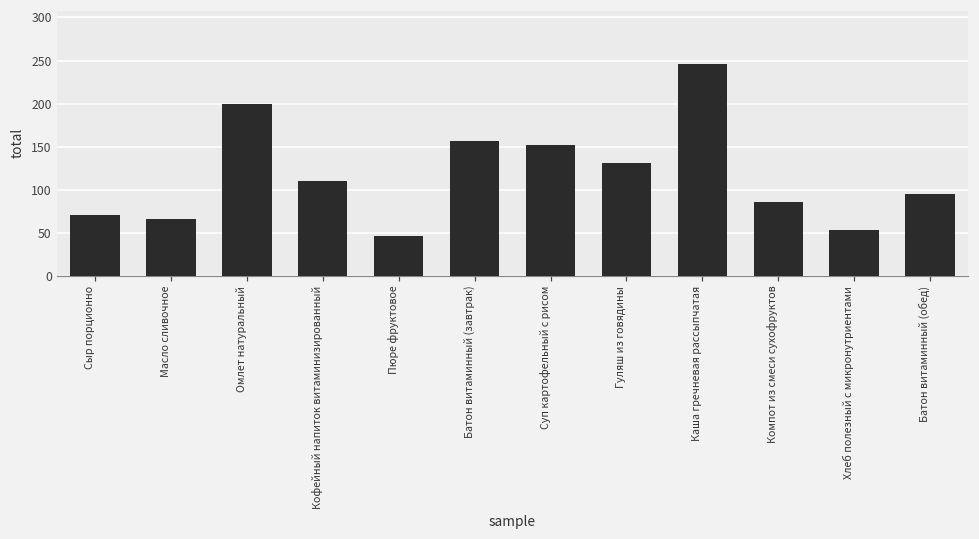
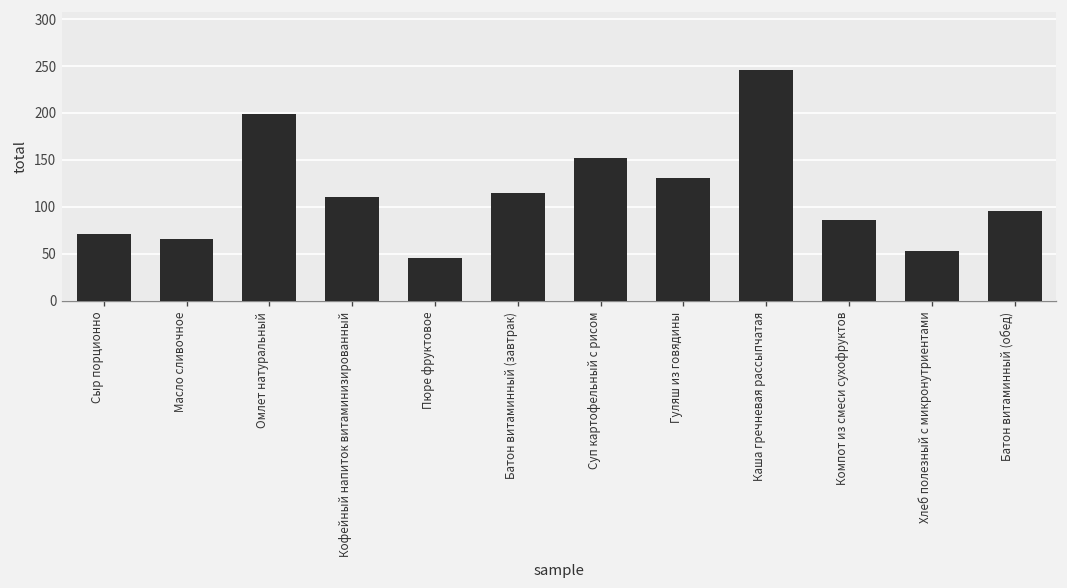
Батон витаминный (завтрак): 160 -> 120
